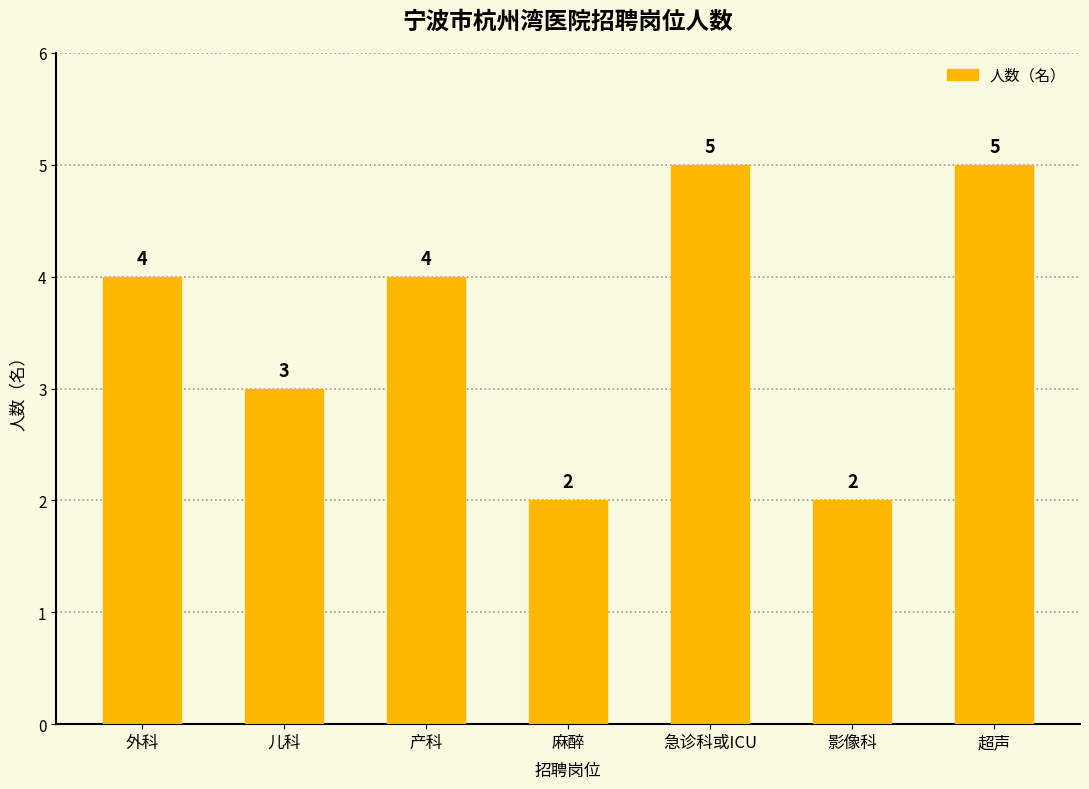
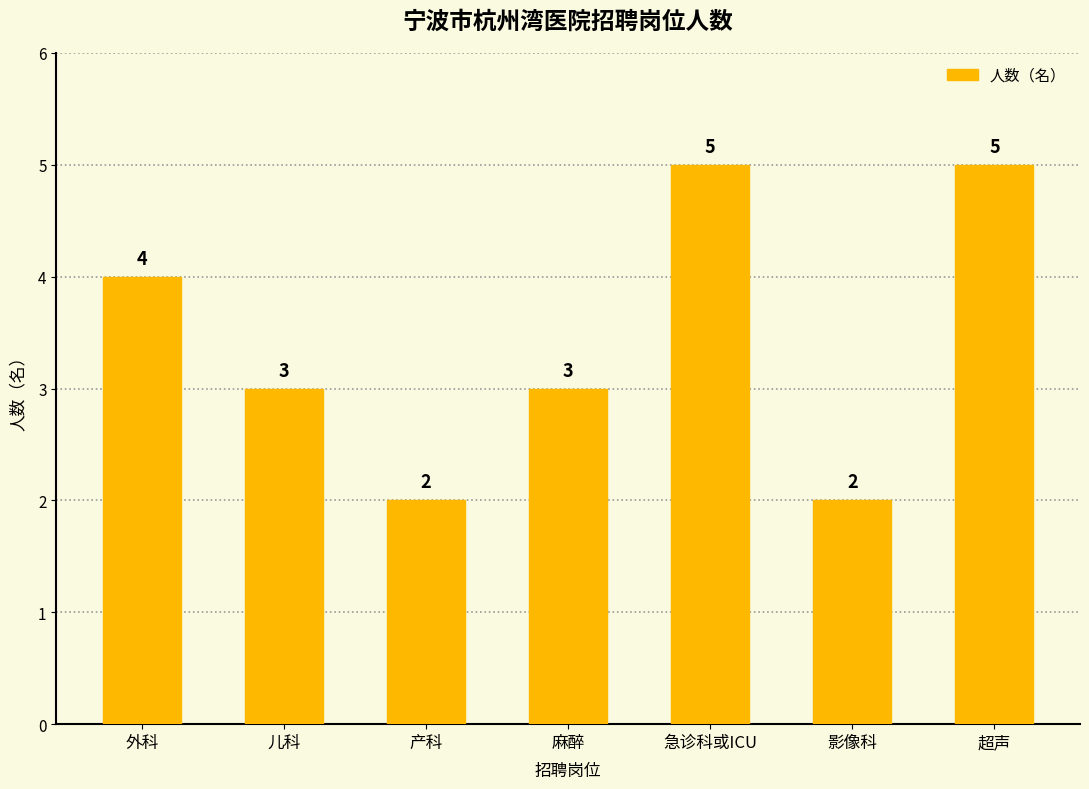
产科: 4 -> 2
麻醉: 2 -> 3
